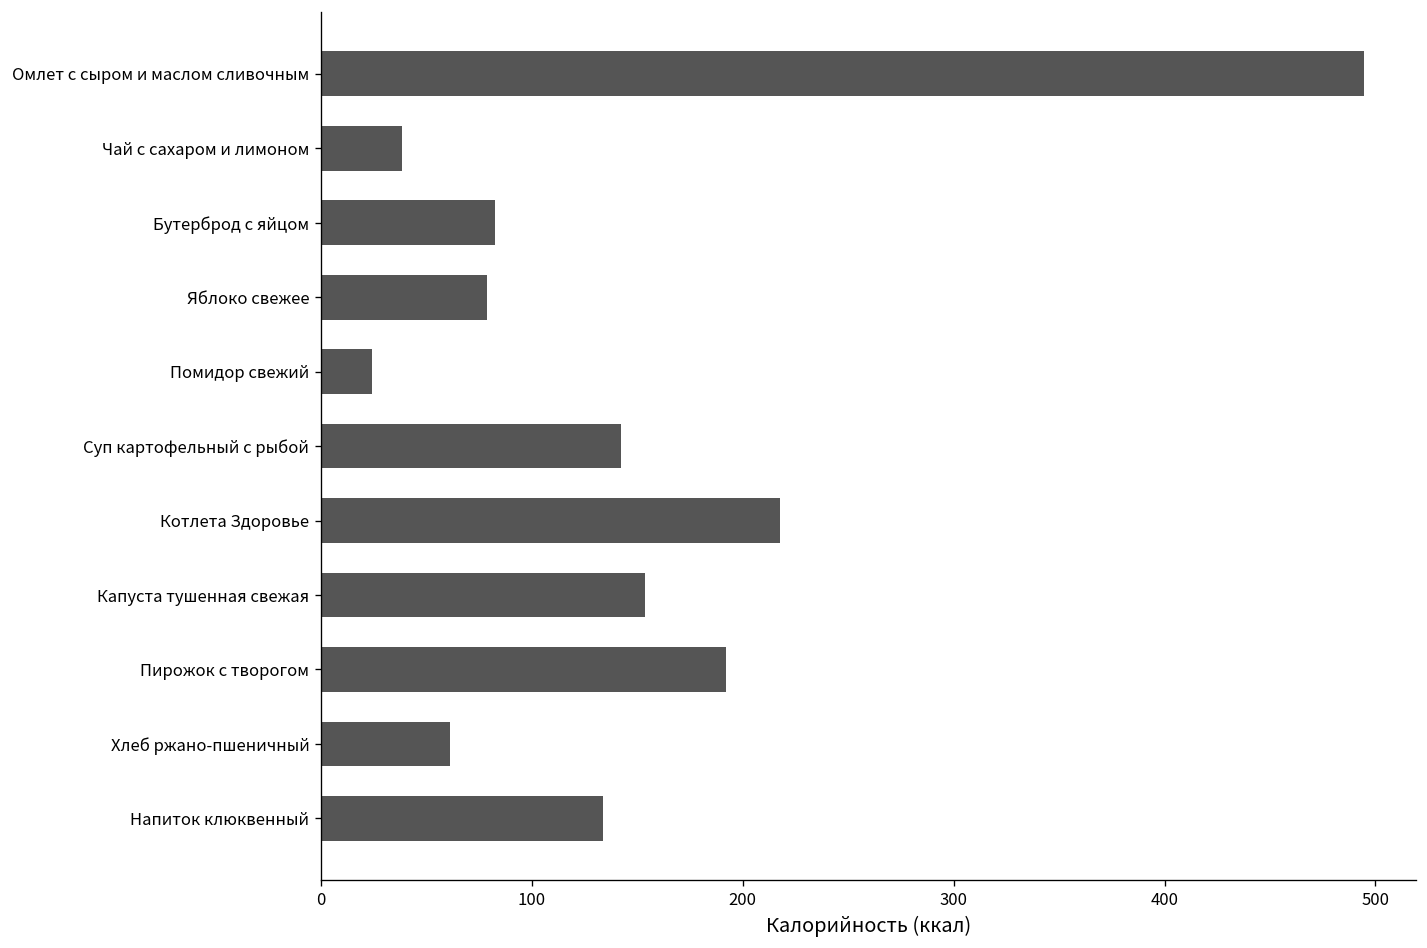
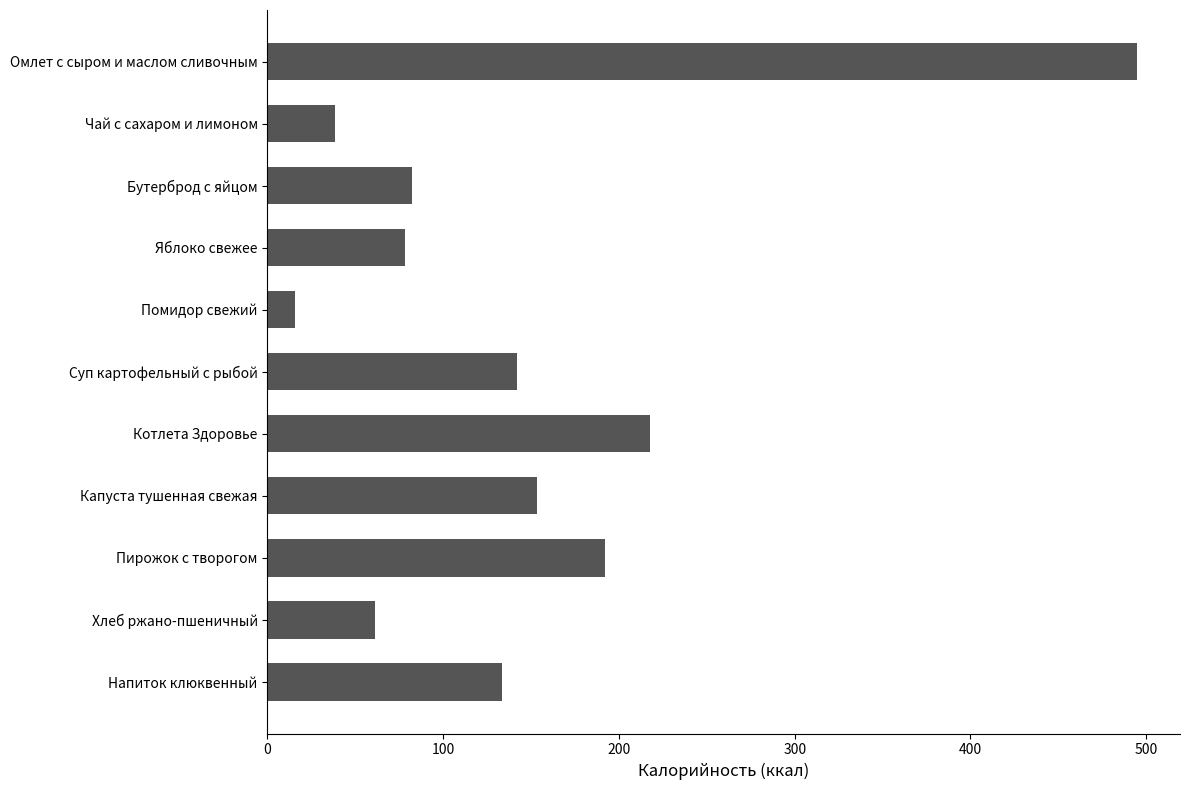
Помидор свежий: 24 -> 16
